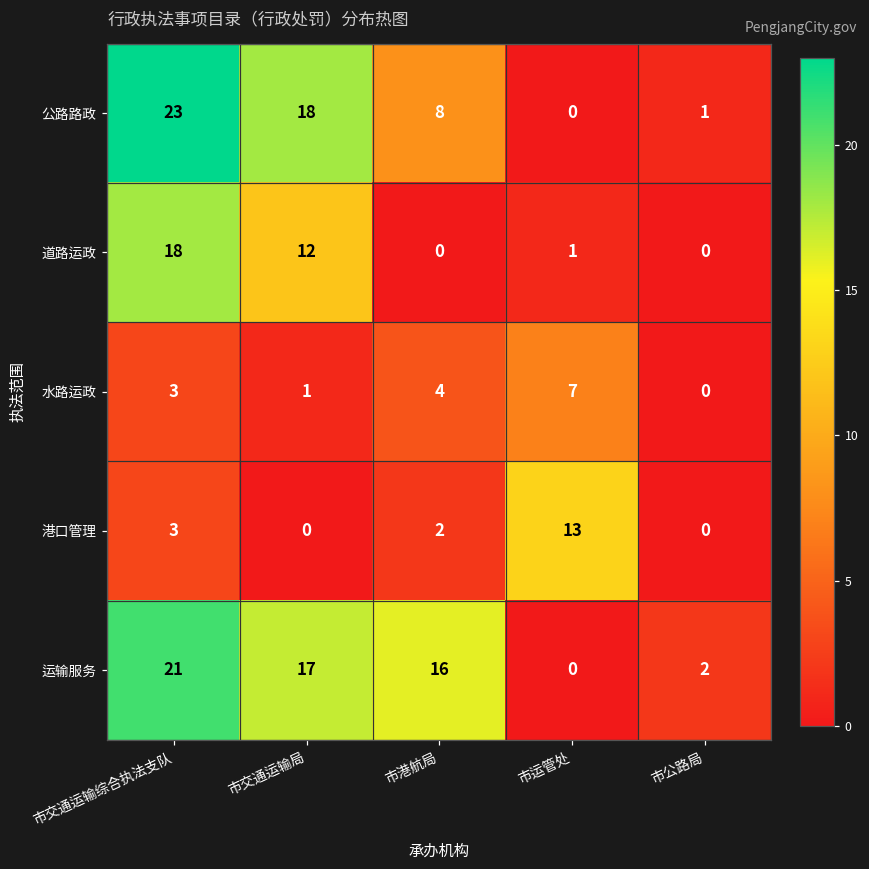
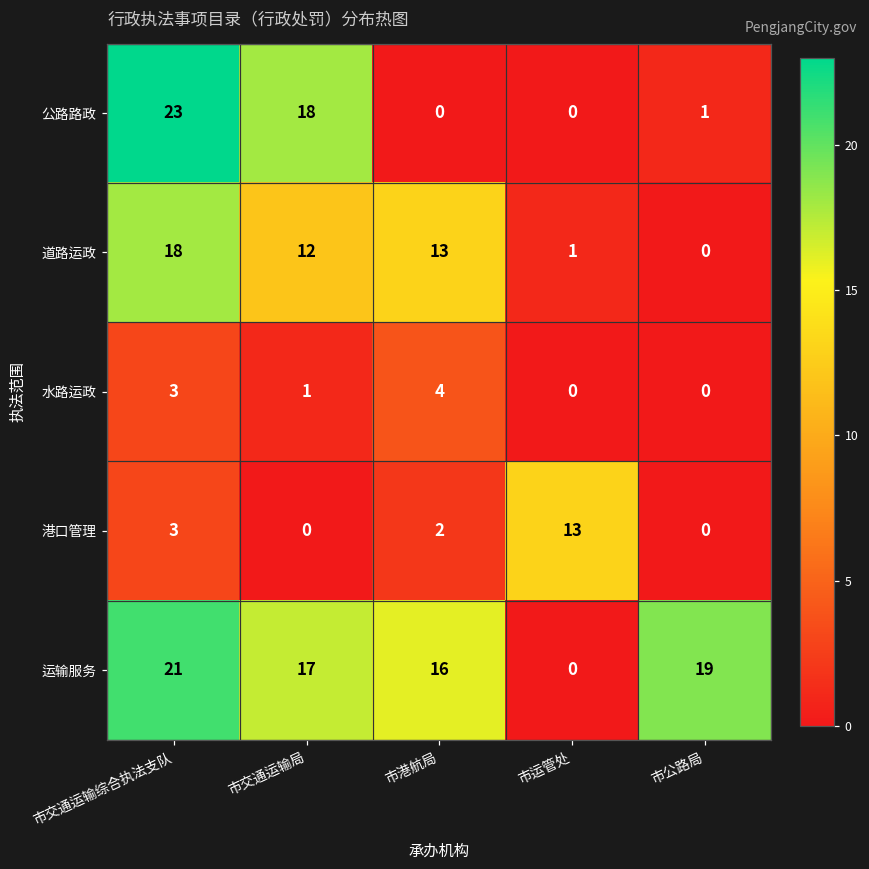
公路路政, 市港航局: 8 -> 0
道路运政, 市港航局: 0 -> 13
水路运政, 市运管处: 7 -> 0
运输服务, 市公路局: 2 -> 19
